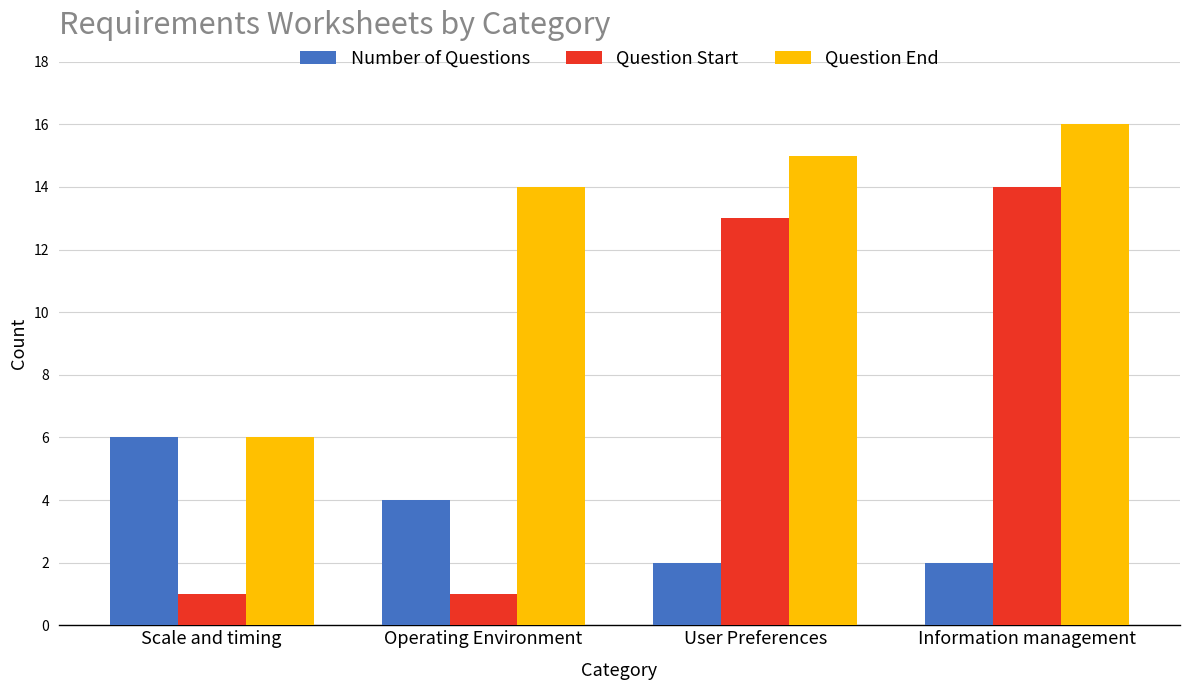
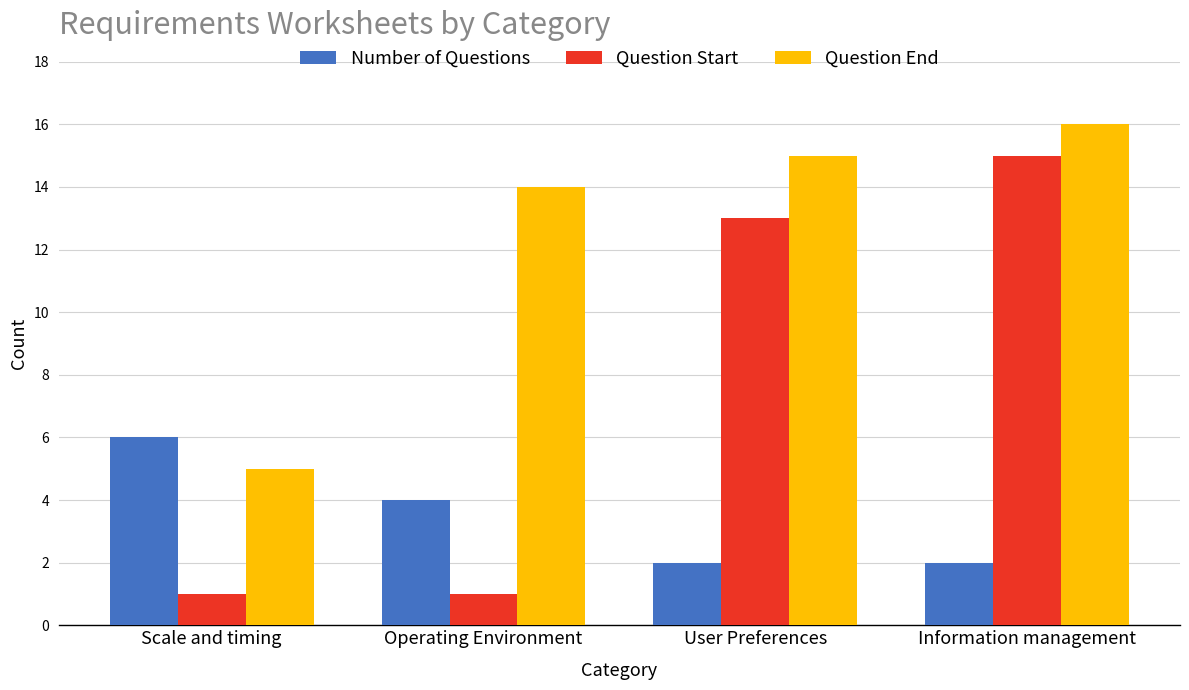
Question End, Scale and timing: 6 -> 5
Question Start, Information management: 14 -> 15
